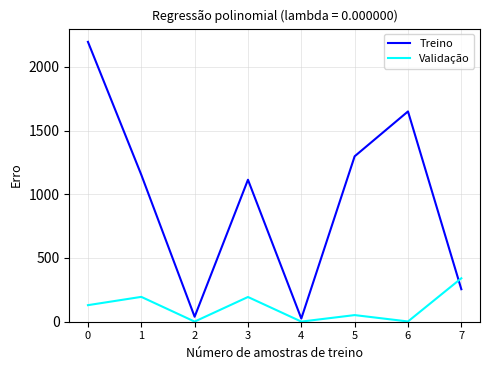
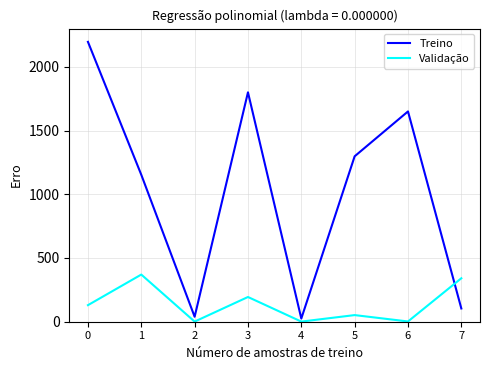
Validação, 1: 200 -> 370
Treino, 3: 1110 -> 1800
Treino, 7: 260 -> 100
